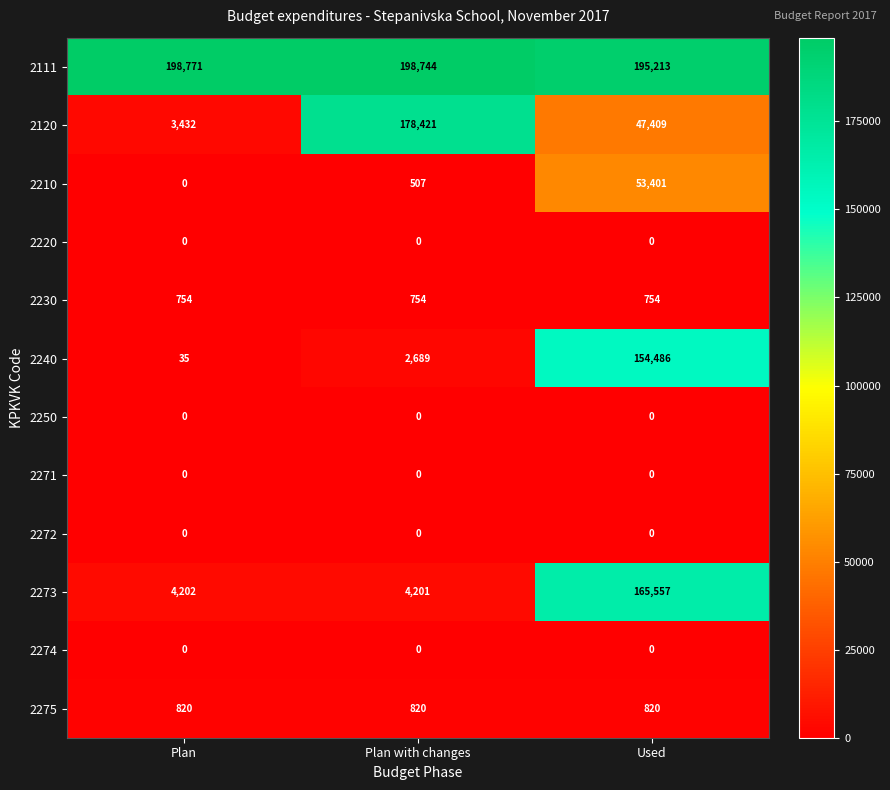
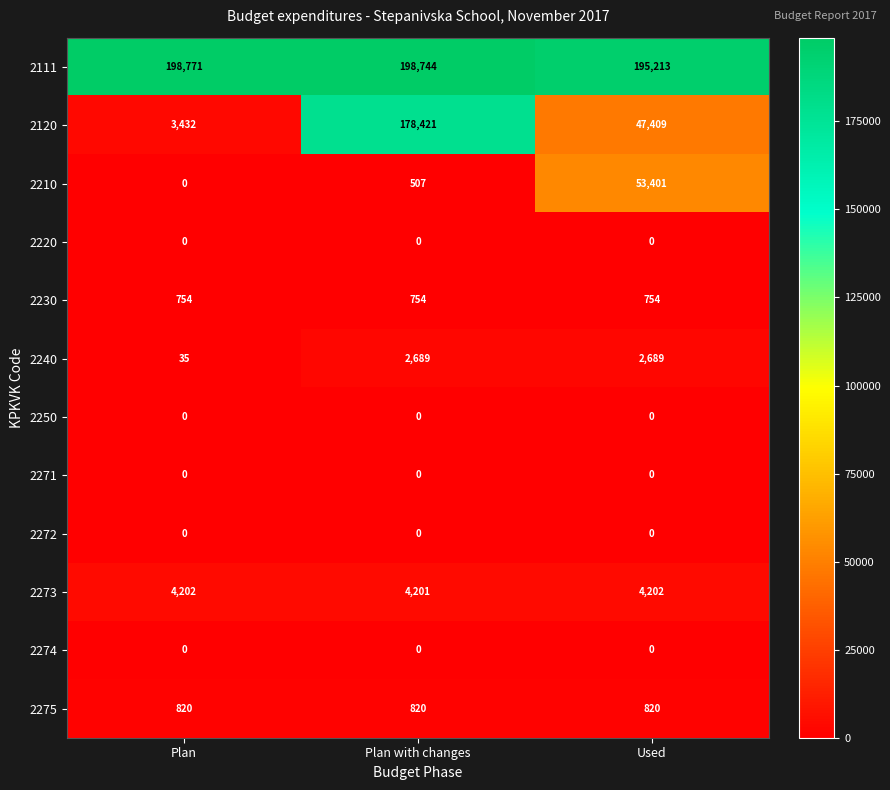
2240, Used: 154,486 -> 2,689
2273, Used: 165,557 -> 4,202
